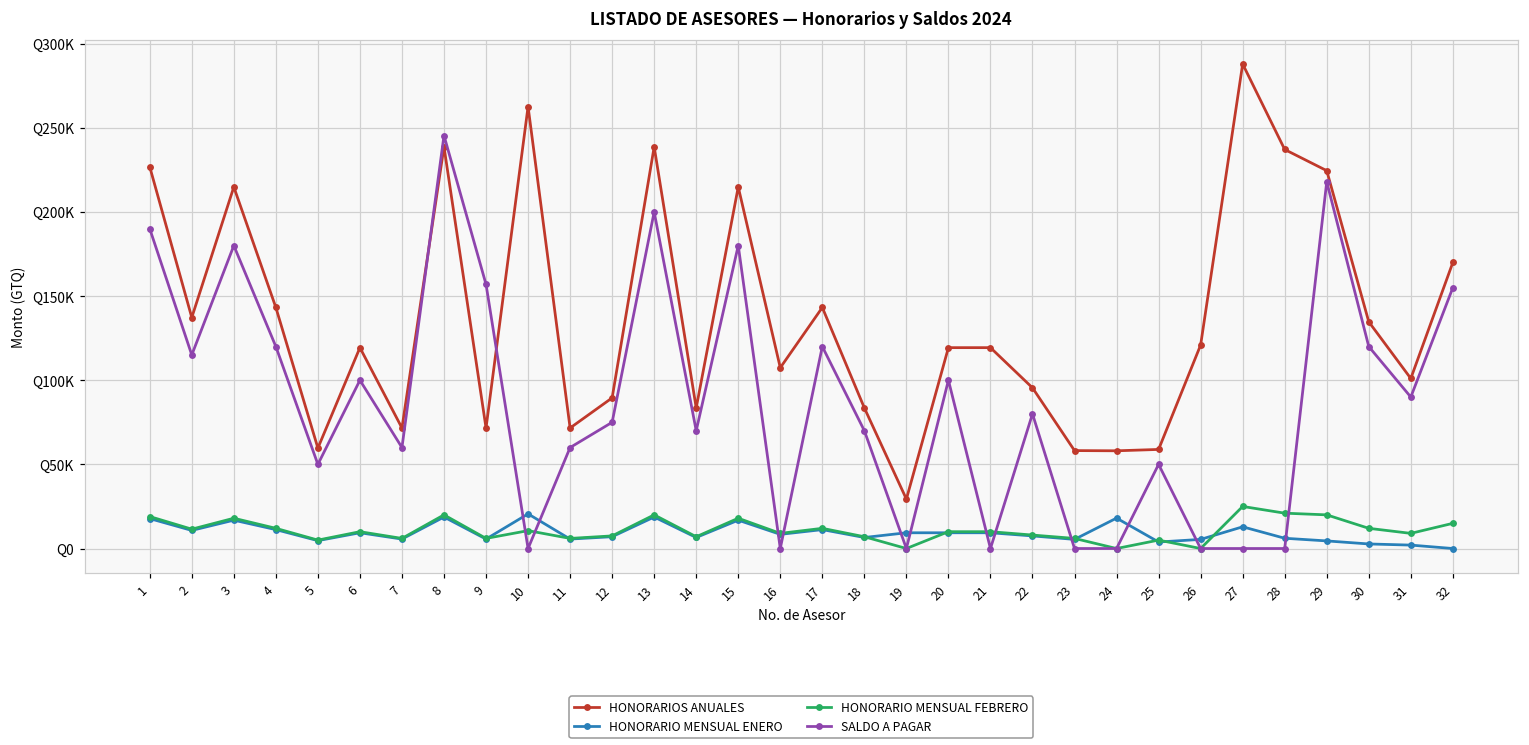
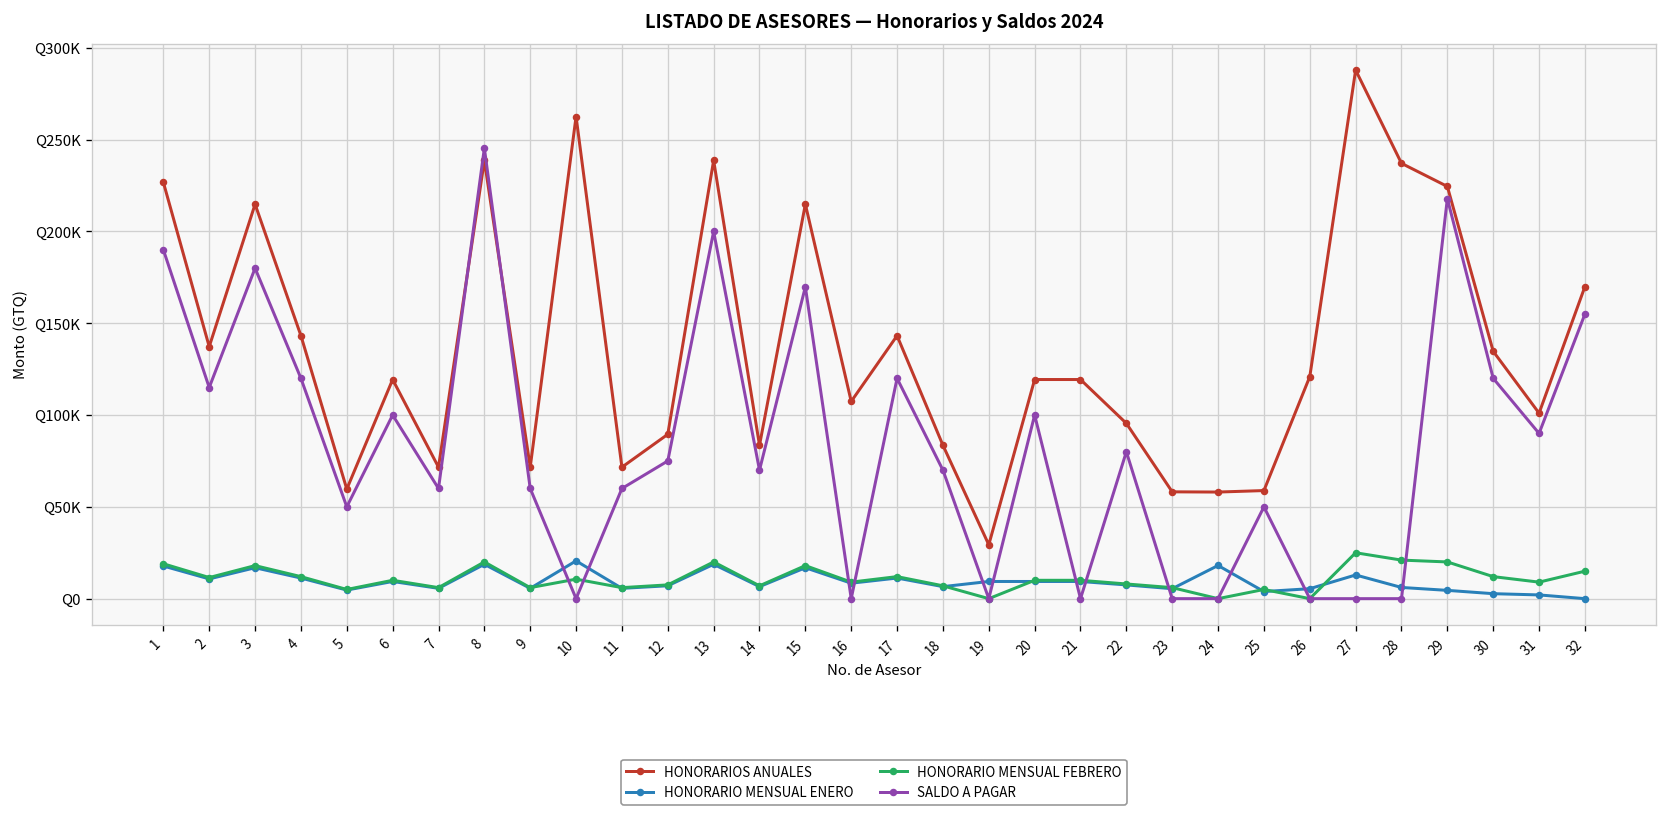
SALDO A PAGAR, 9: Q157000 -> Q60000
SALDO A PAGAR, 15: Q180000 -> Q170000
